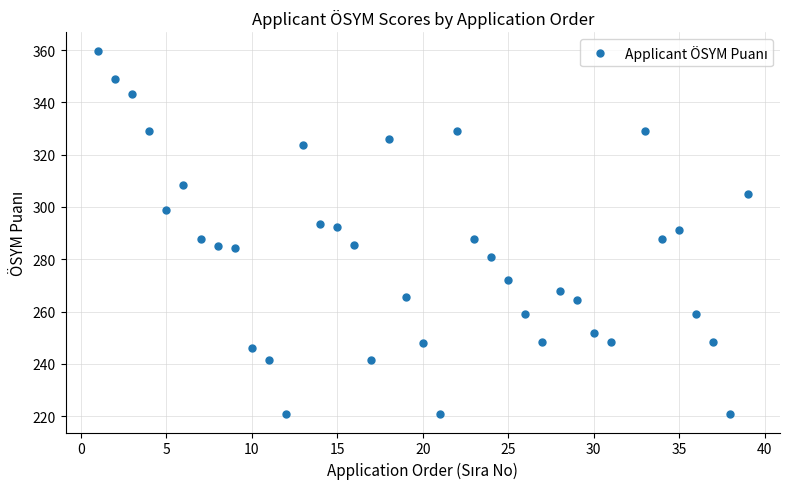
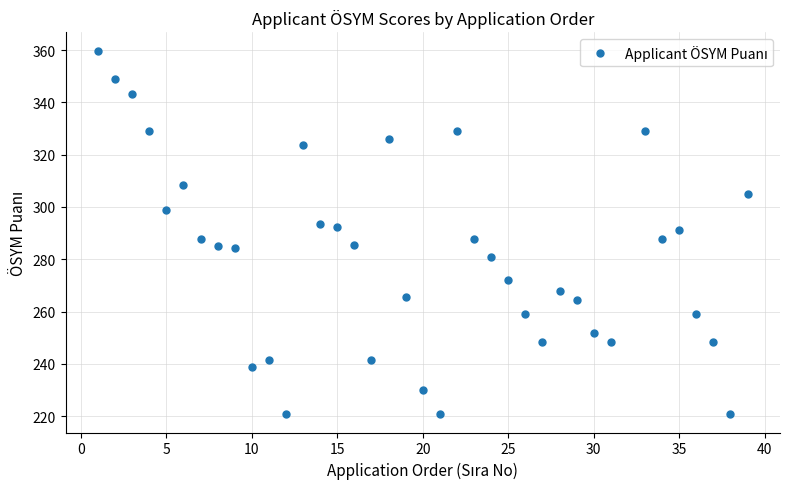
10: 246 -> 239
20: 248 -> 230
